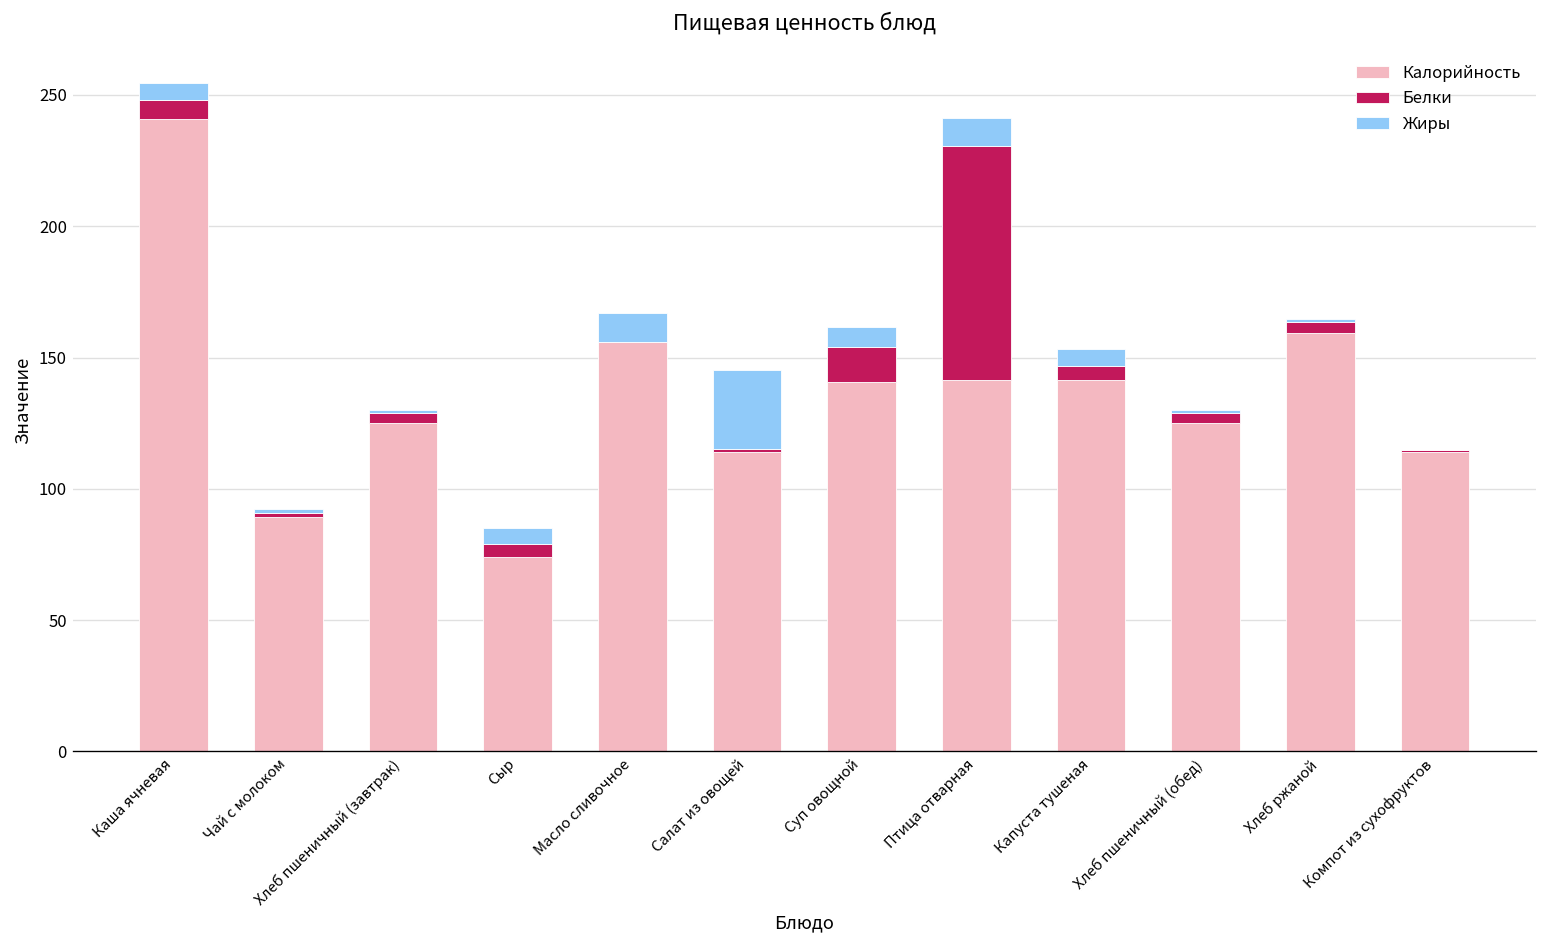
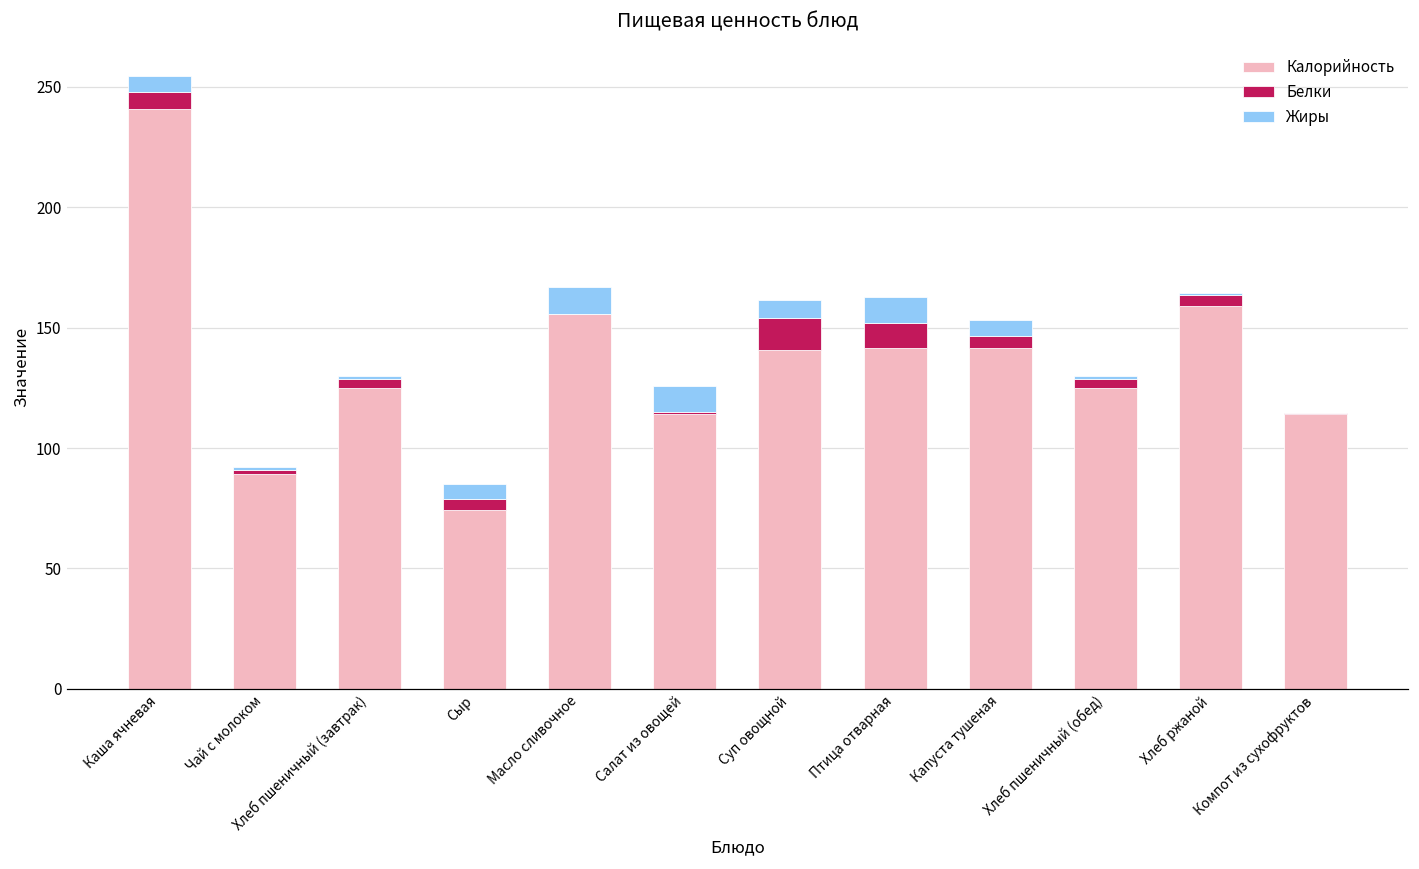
Жиры, Салат из овощей: 30 -> 11
Белки, Птица отварная: 89 -> 11
